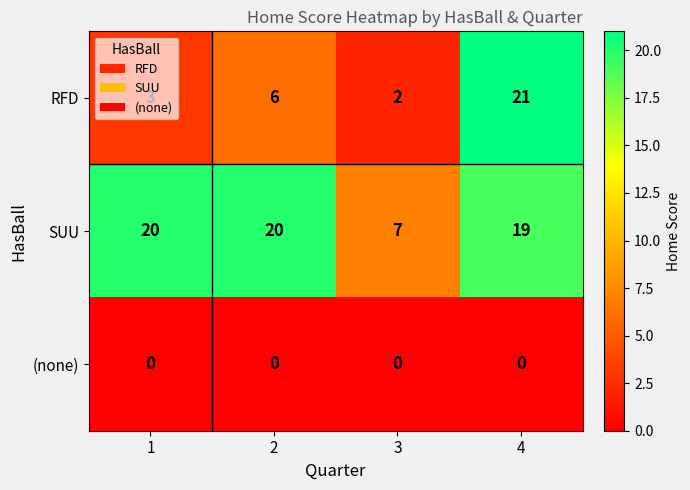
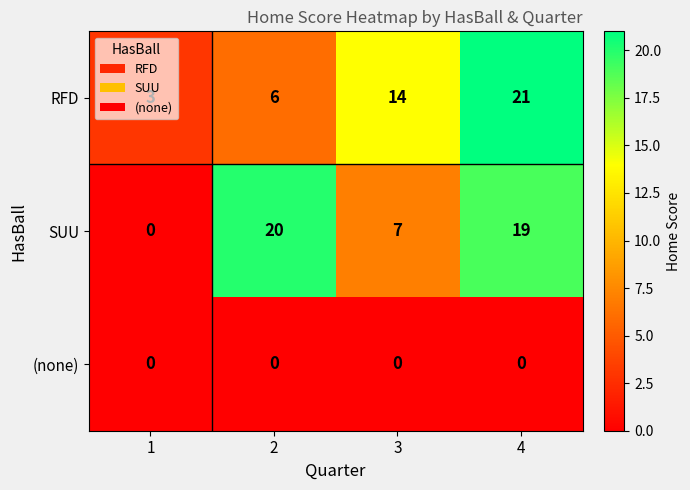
RFD, 3: 2 -> 14
SUU, 1: 20 -> 0
